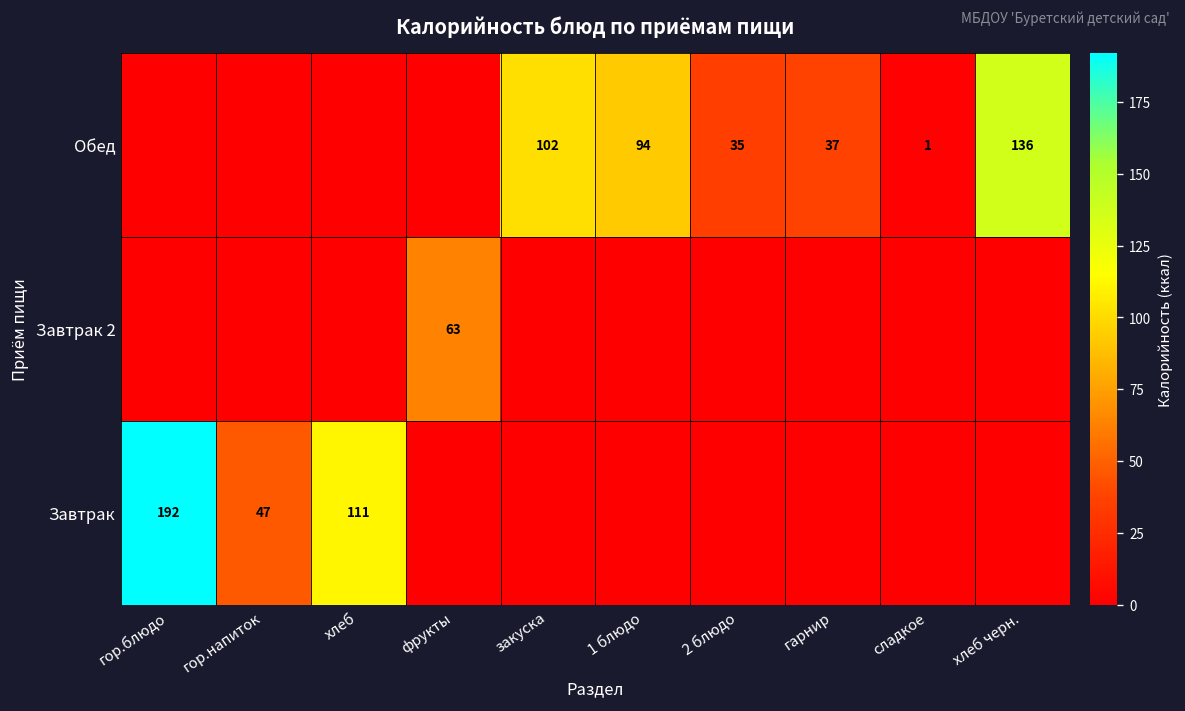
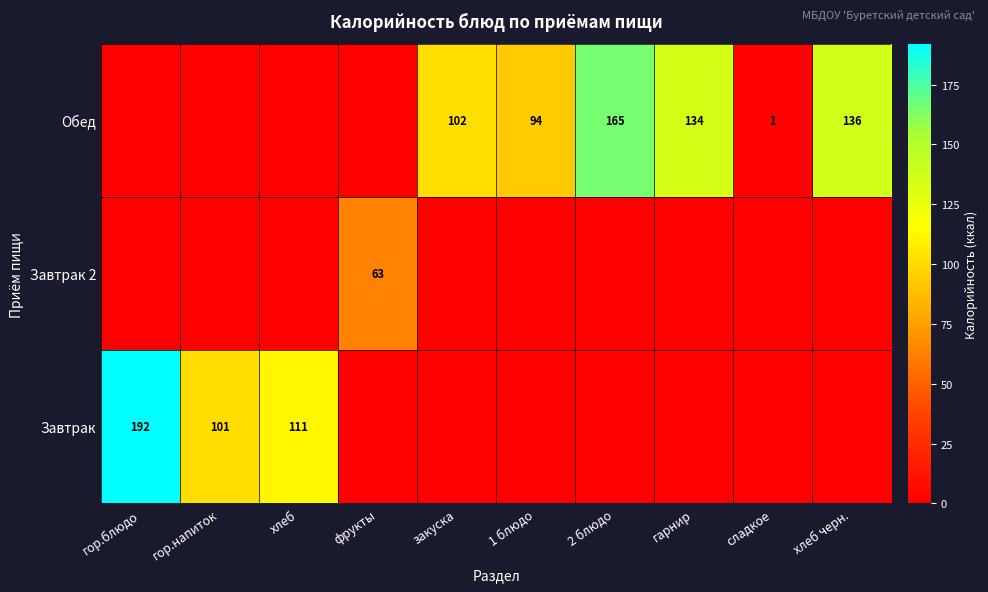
Обед, 2 блюдо: 35 -> 165
Обед, гарнир: 37 -> 134
Завтрак, гор.напиток: 47 -> 101
